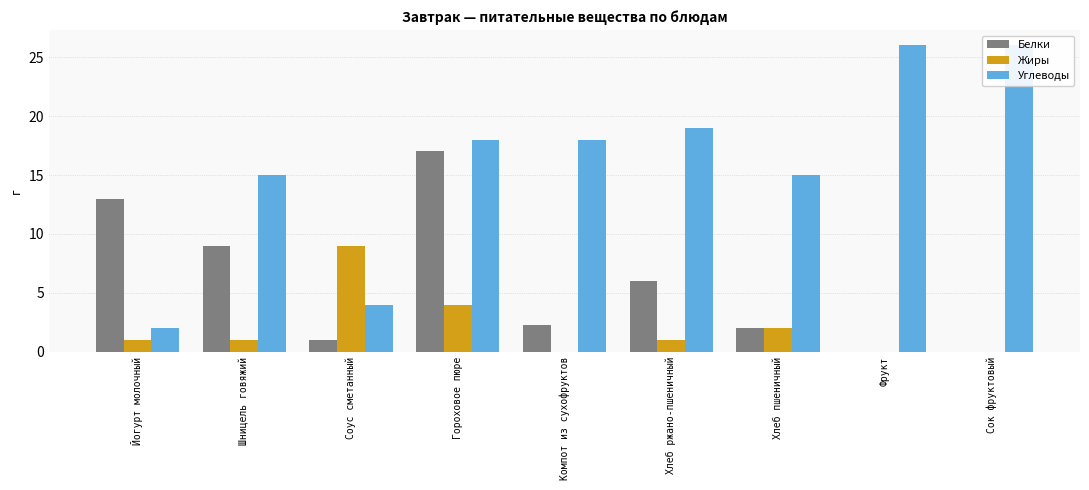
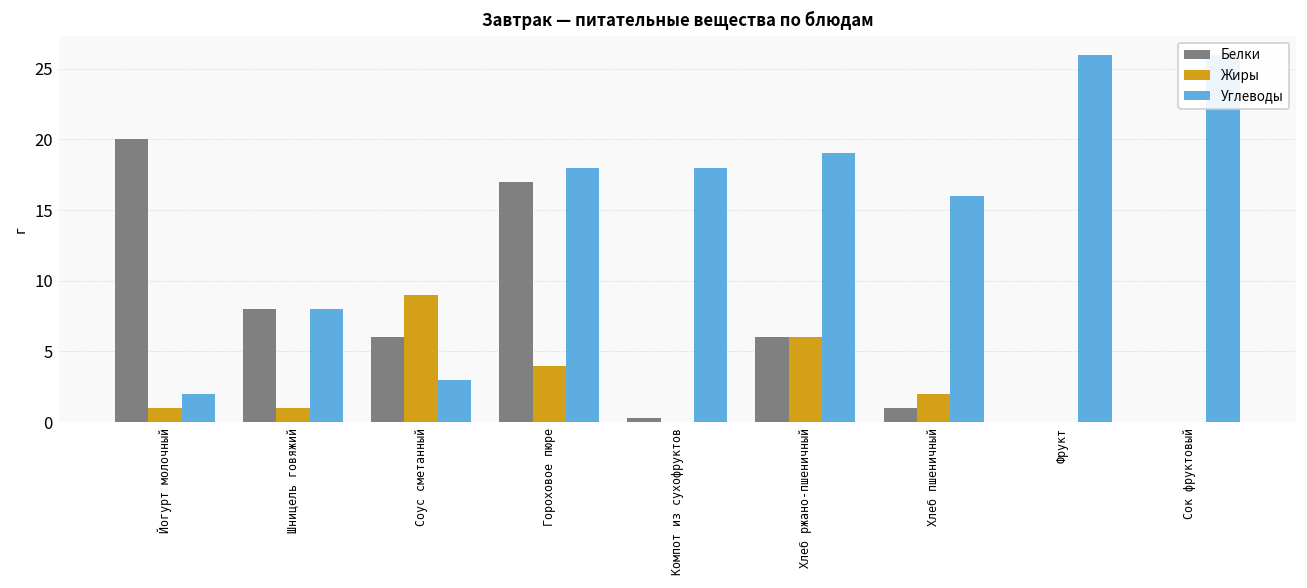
Белки, Йогурт молочный: 13 -> 20
Белки, Шницель говяжий: 9 -> 8
Углеводы, Шницель говяжий: 15 -> 8
Белки, Соус сметанный: 1 -> 6
Углеводы, Соус сметанный: 4 -> 3
Белки, Компот из сухофруктов: 2.3 -> 0.3
Жиры, Хлеб ржано-пшеничный: 1 -> 6
Белки, Хлеб пшеничный: 2 -> 1
Углеводы, Хлеб пшеничный: 15 -> 16
